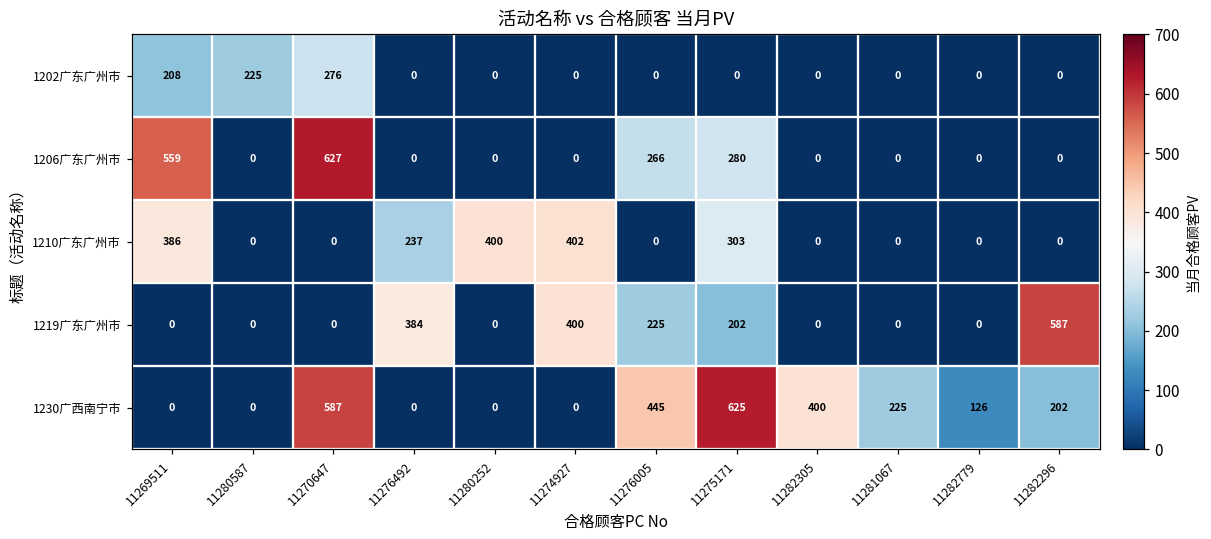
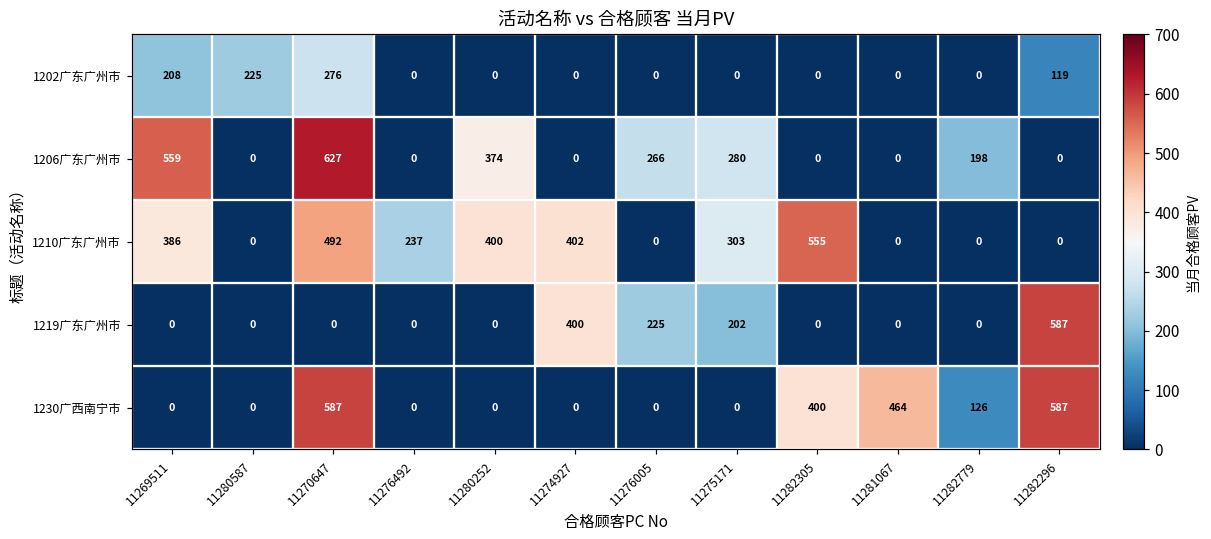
1202广东广州市, 11282296: 0 -> 119
1206广东广州市, 11280252: 0 -> 374
1206广东广州市, 11282779: 0 -> 198
1210广东广州市, 11270647: 0 -> 492
1210广东广州市, 11282305: 0 -> 555
1219广东广州市, 11276492: 384 -> 0
1230广西南宁市, 11276005: 445 -> 0
1230广西南宁市, 11275171: 625 -> 0
1230广西南宁市, 11281067: 225 -> 464
1230广西南宁市, 11282296: 202 -> 587
